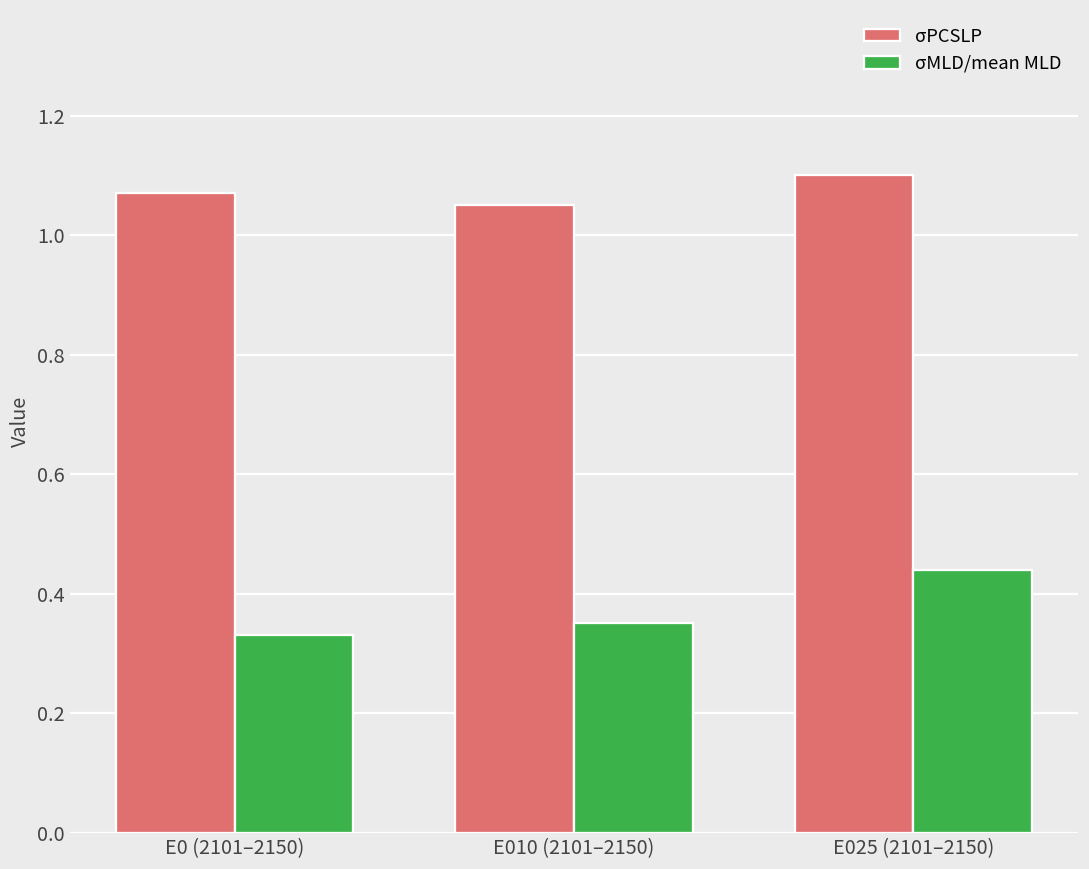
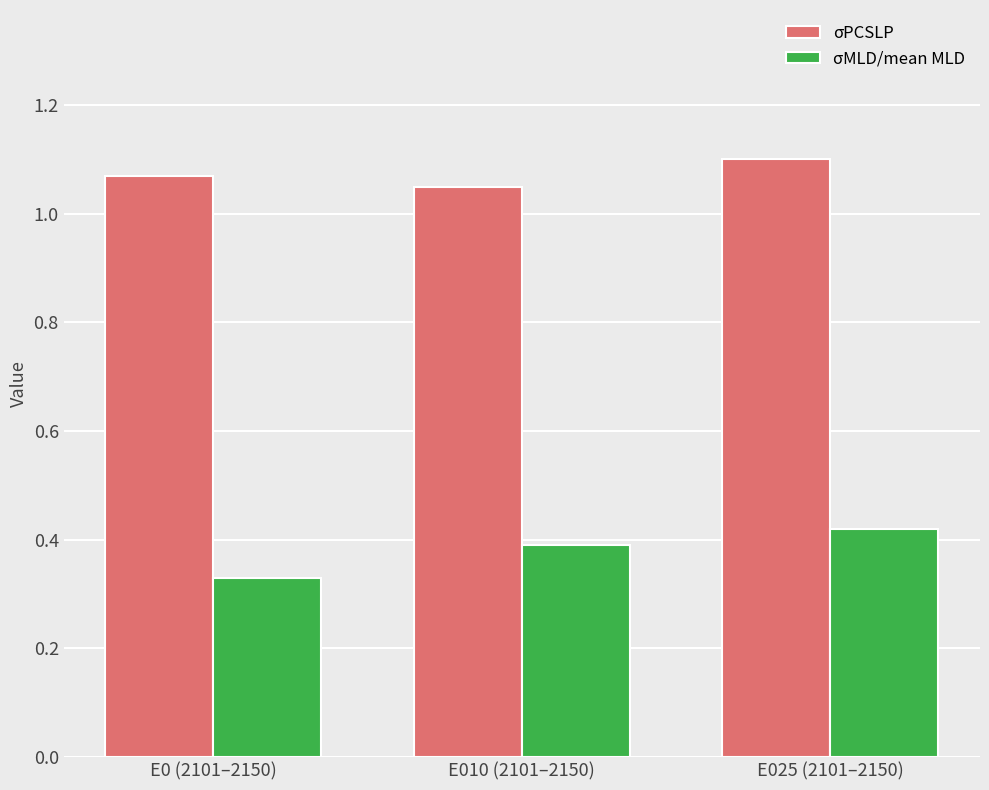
σMLD/mean MLD, E010 (2101–2150): 0.35 -> 0.39
σMLD/mean MLD, E025 (2101–2150): 0.44 -> 0.42
